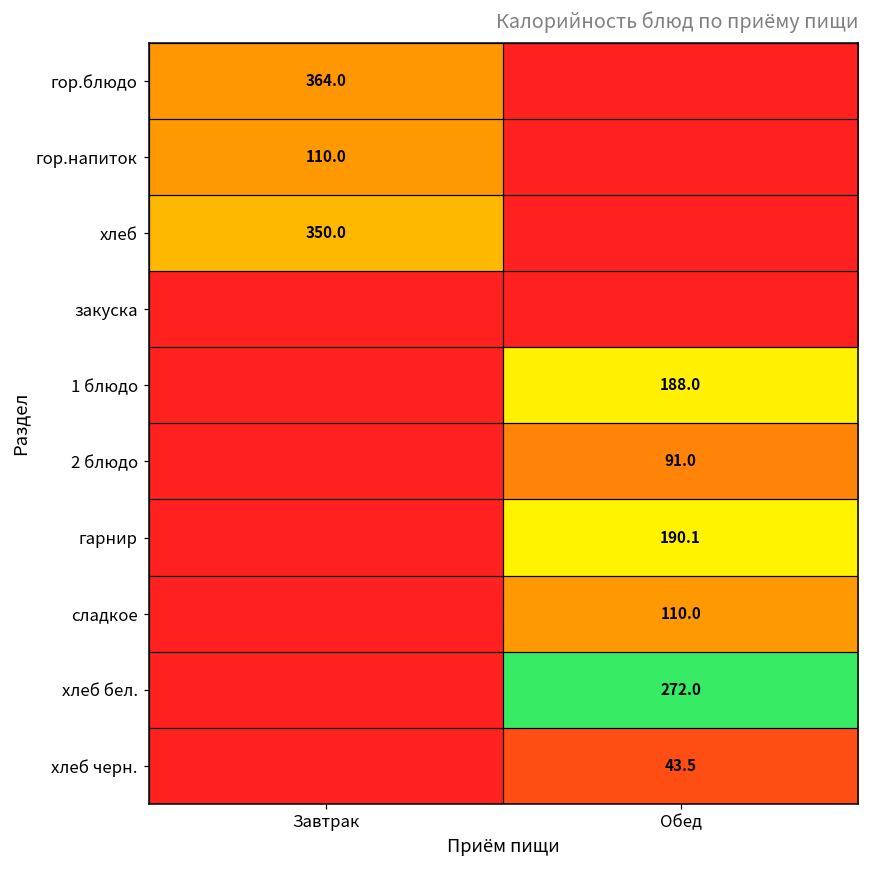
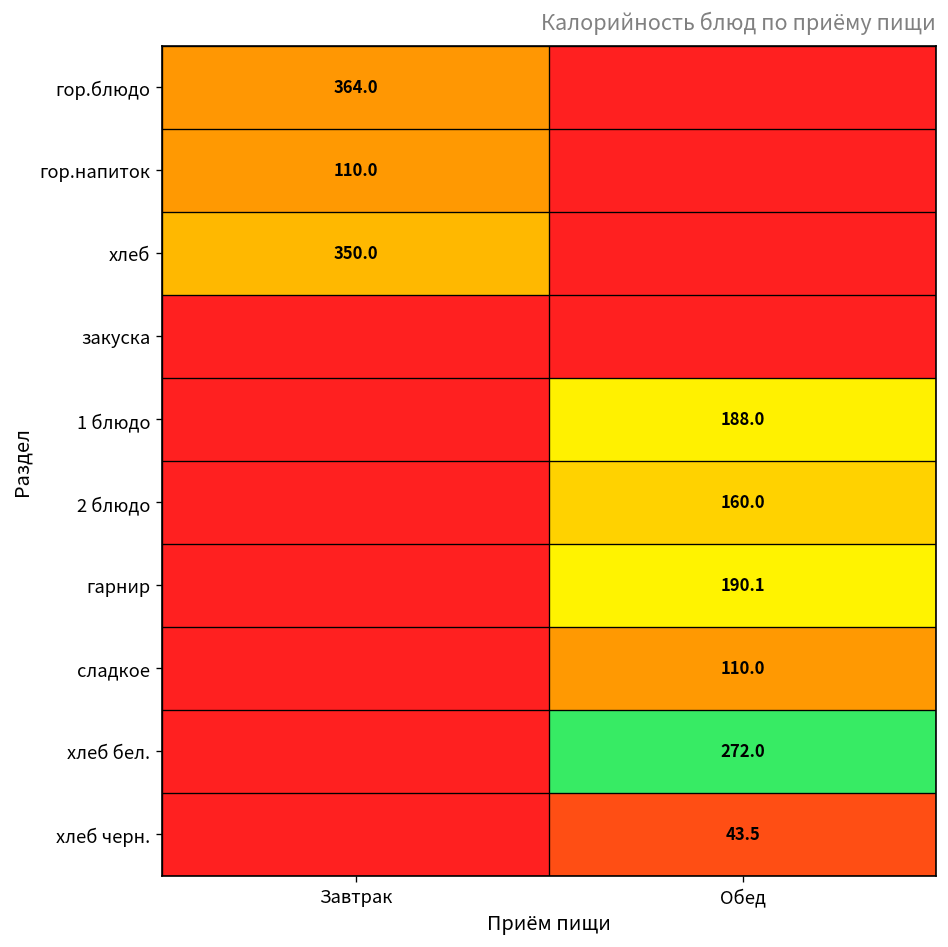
2 блюдо, Обед: 91.0 -> 160.0
